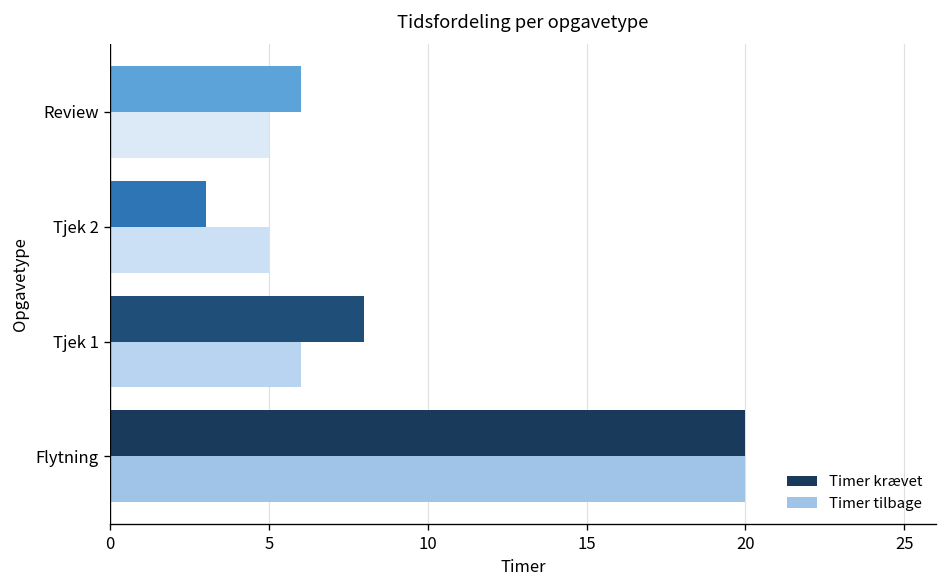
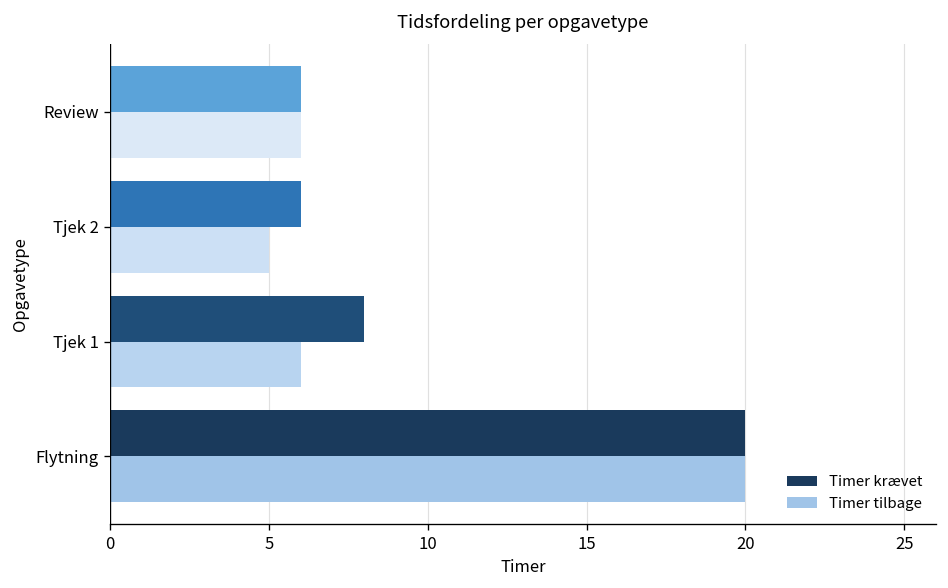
Timer tilbage, Review: 5 -> 6
Timer krævet, Tjek 2: 3 -> 6
